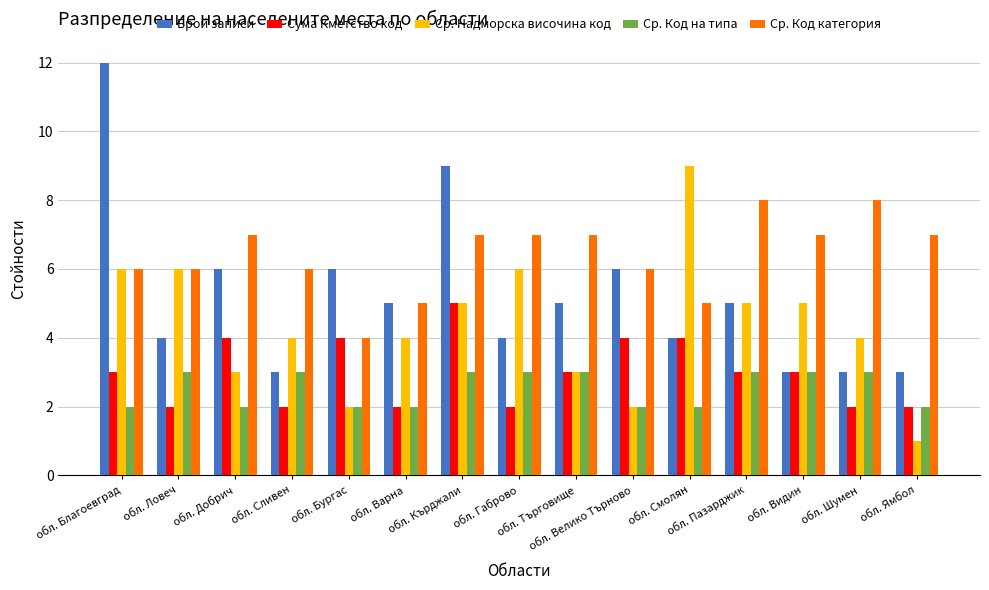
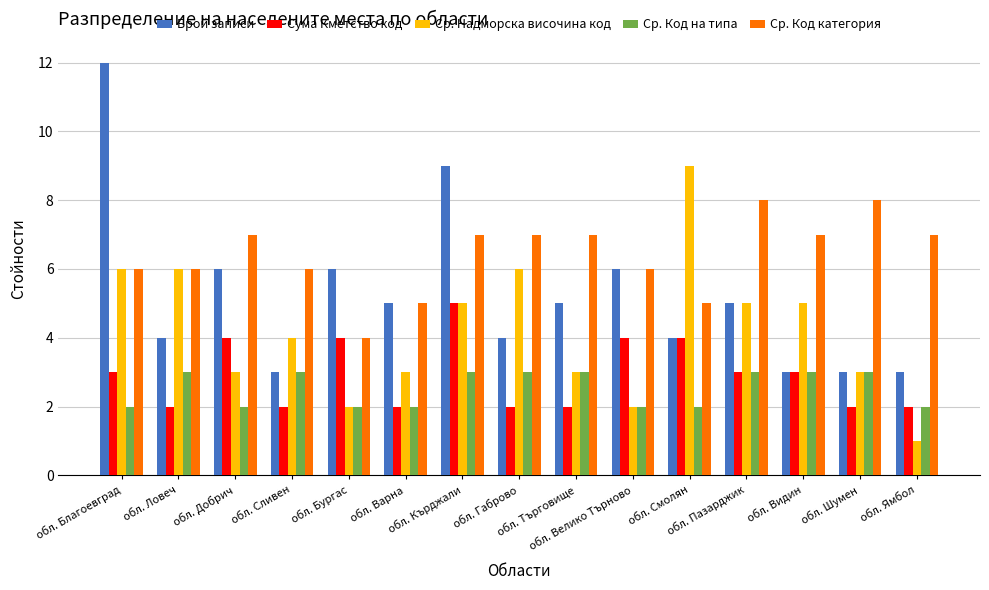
Ср. Надморска височина код, обл. Варна: 4 -> 3
Сума Кметство код, обл. Търговище: 3 -> 2
Ср. Надморска височина код, обл. Шумен: 4 -> 3
